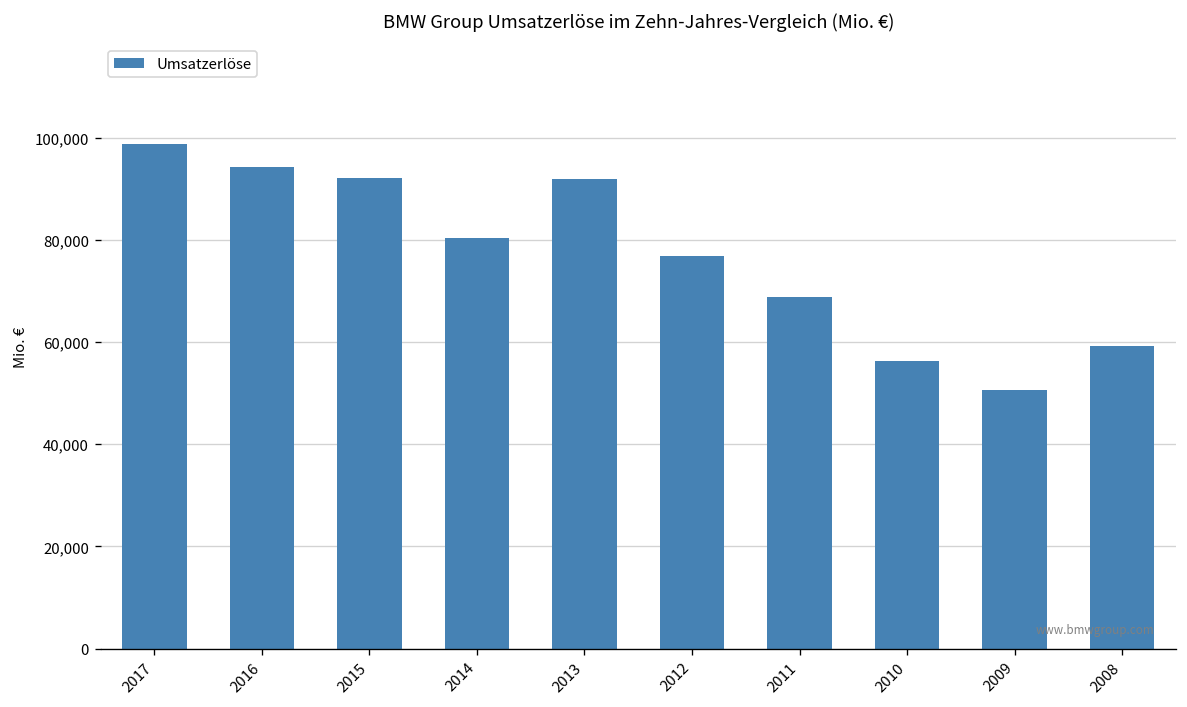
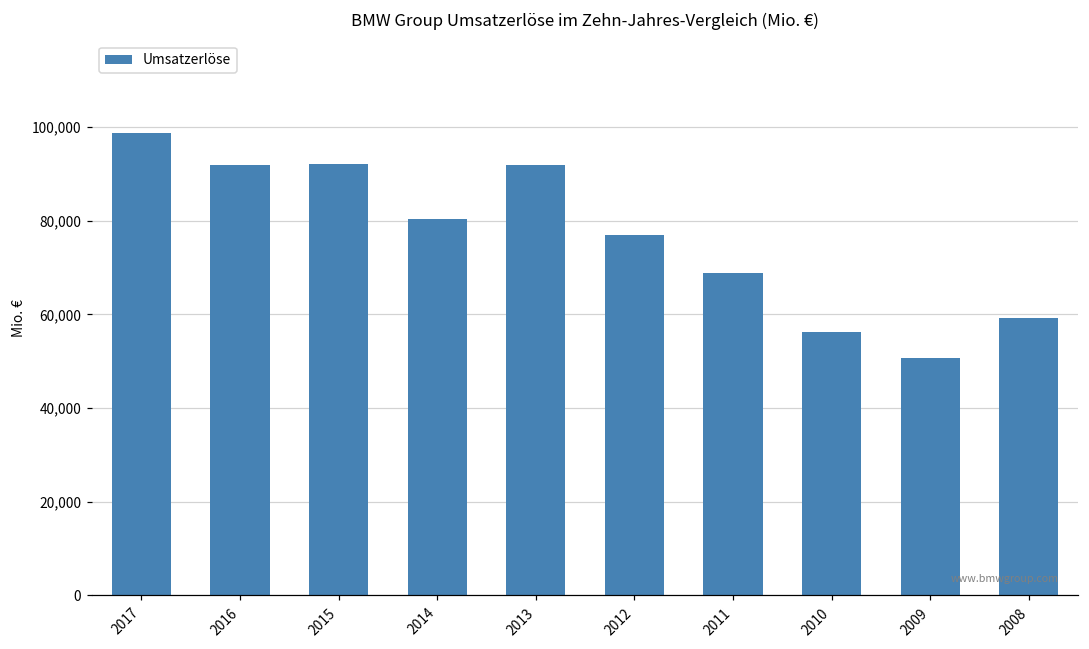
2016: 94,000 -> 92,000
